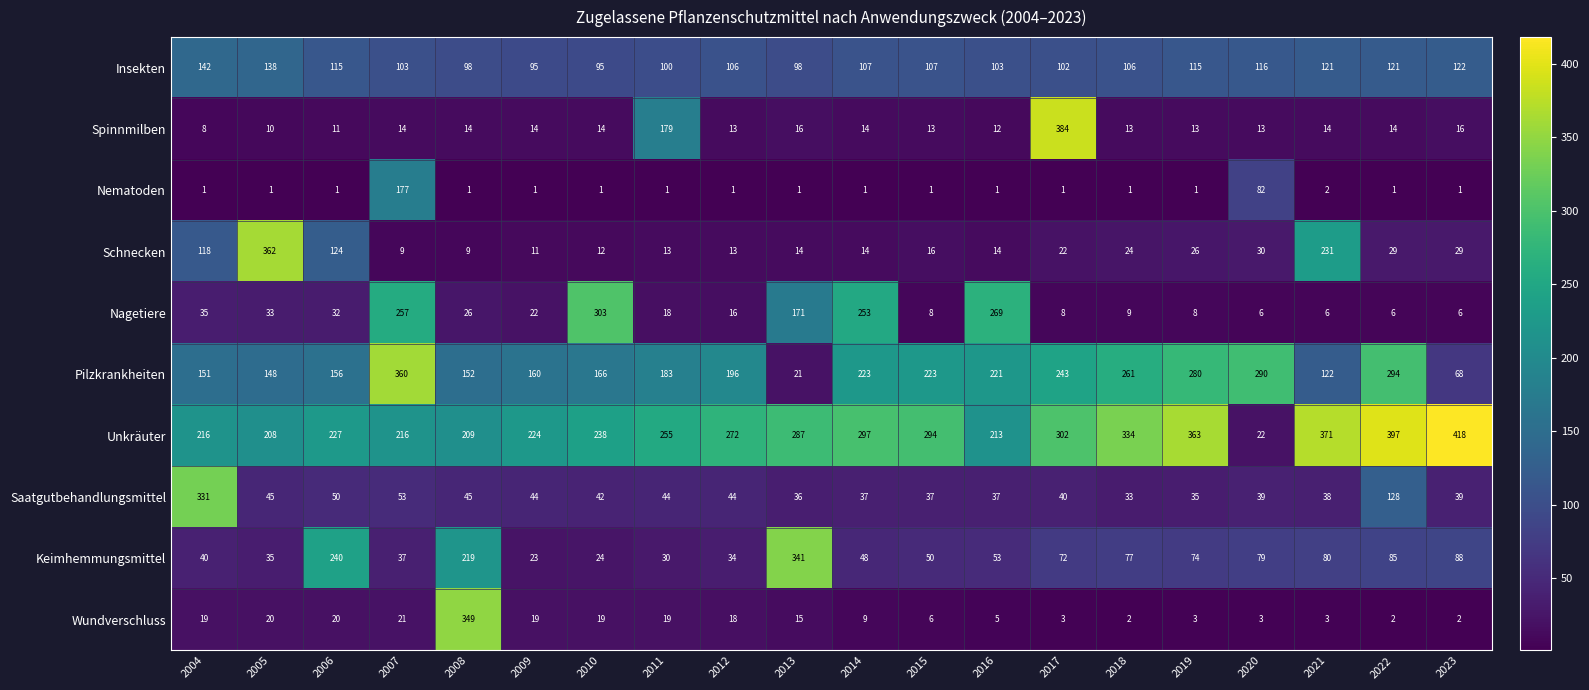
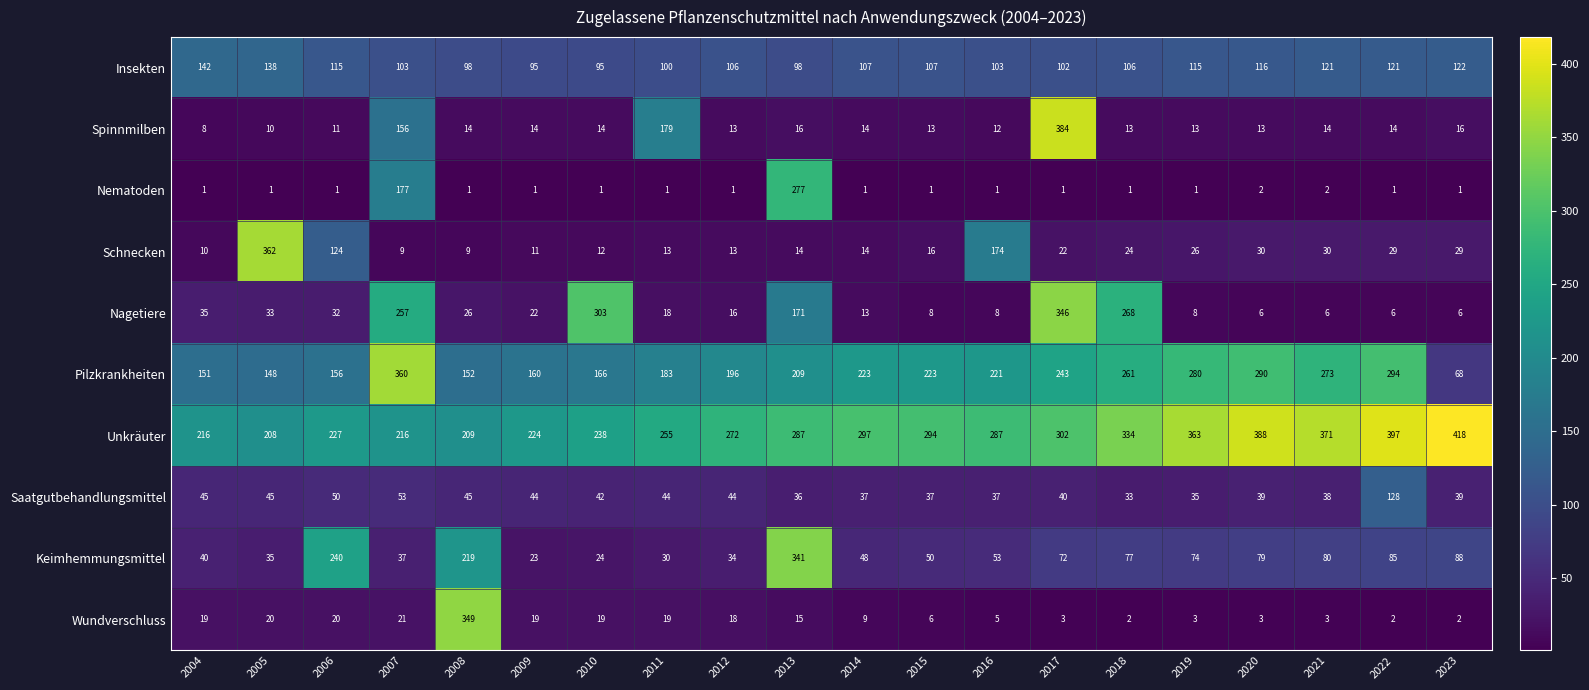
Spinnmilben, 2007: 14 -> 156
Nematoden, 2013: 1 -> 277
Nematoden, 2020: 82 -> 2
Schnecken, 2004: 118 -> 10
Schnecken, 2016: 14 -> 174
Schnecken, 2021: 231 -> 30
Nagetiere, 2014: 253 -> 13
Nagetiere, 2016: 269 -> 8
Nagetiere, 2017: 8 -> 346
Nagetiere, 2018: 9 -> 268
Pilzkrankheiten, 2013: 21 -> 209
Pilzkrankheiten, 2021: 122 -> 273
Unkräuter, 2016: 213 -> 287
Unkräuter, 2020: 22 -> 388
Saatgutbehandlungsmittel, 2004: 331 -> 45
